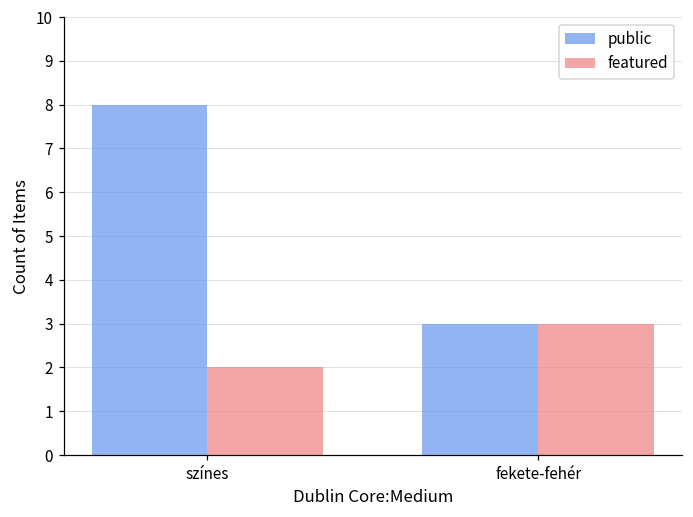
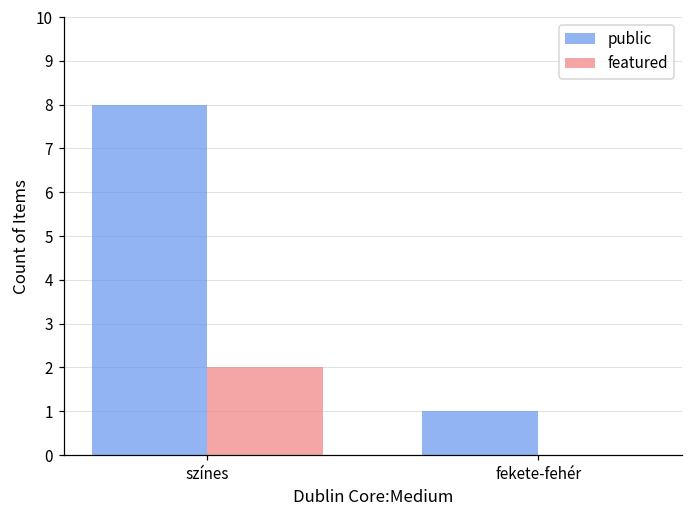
public, fekete-fehér: 3 -> 1
featured, fekete-fehér: 3 -> 0
